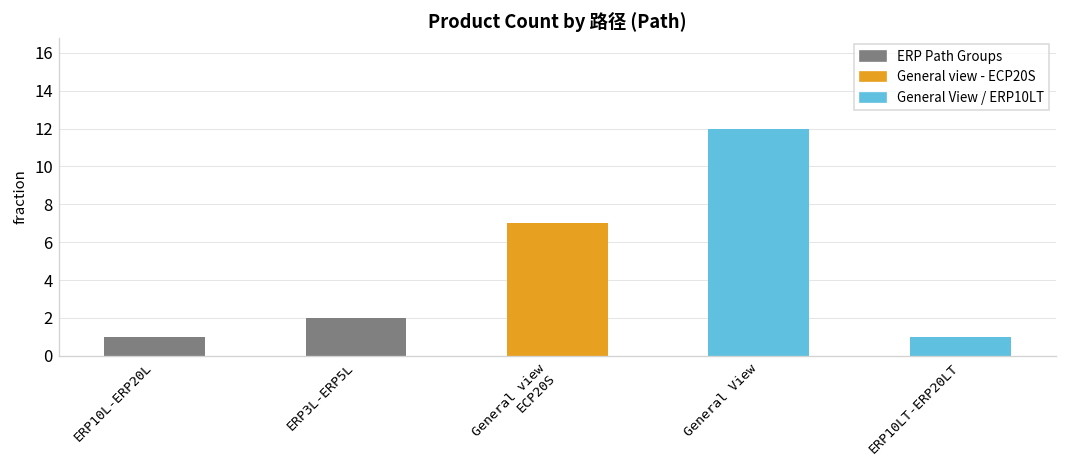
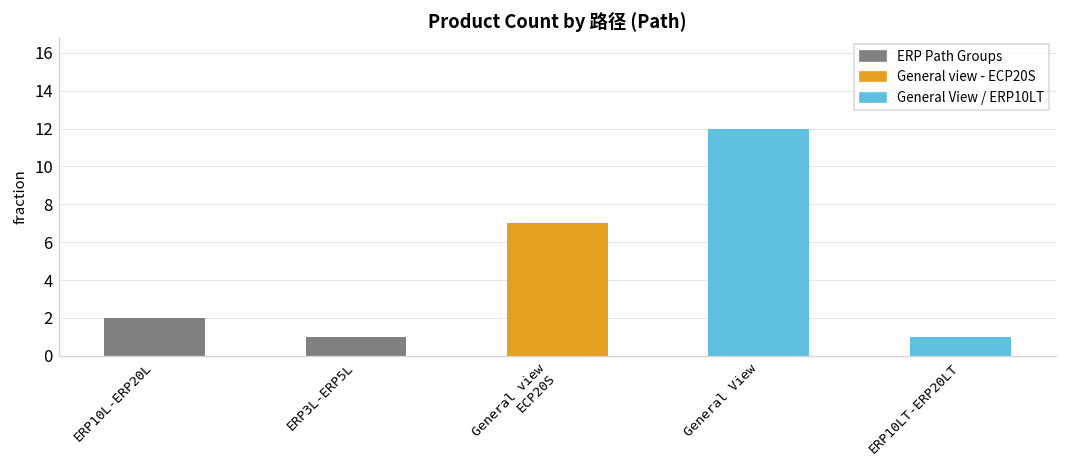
ERP10L-ERP20L: 1 -> 2
ERP3L-ERP5L: 2 -> 1
